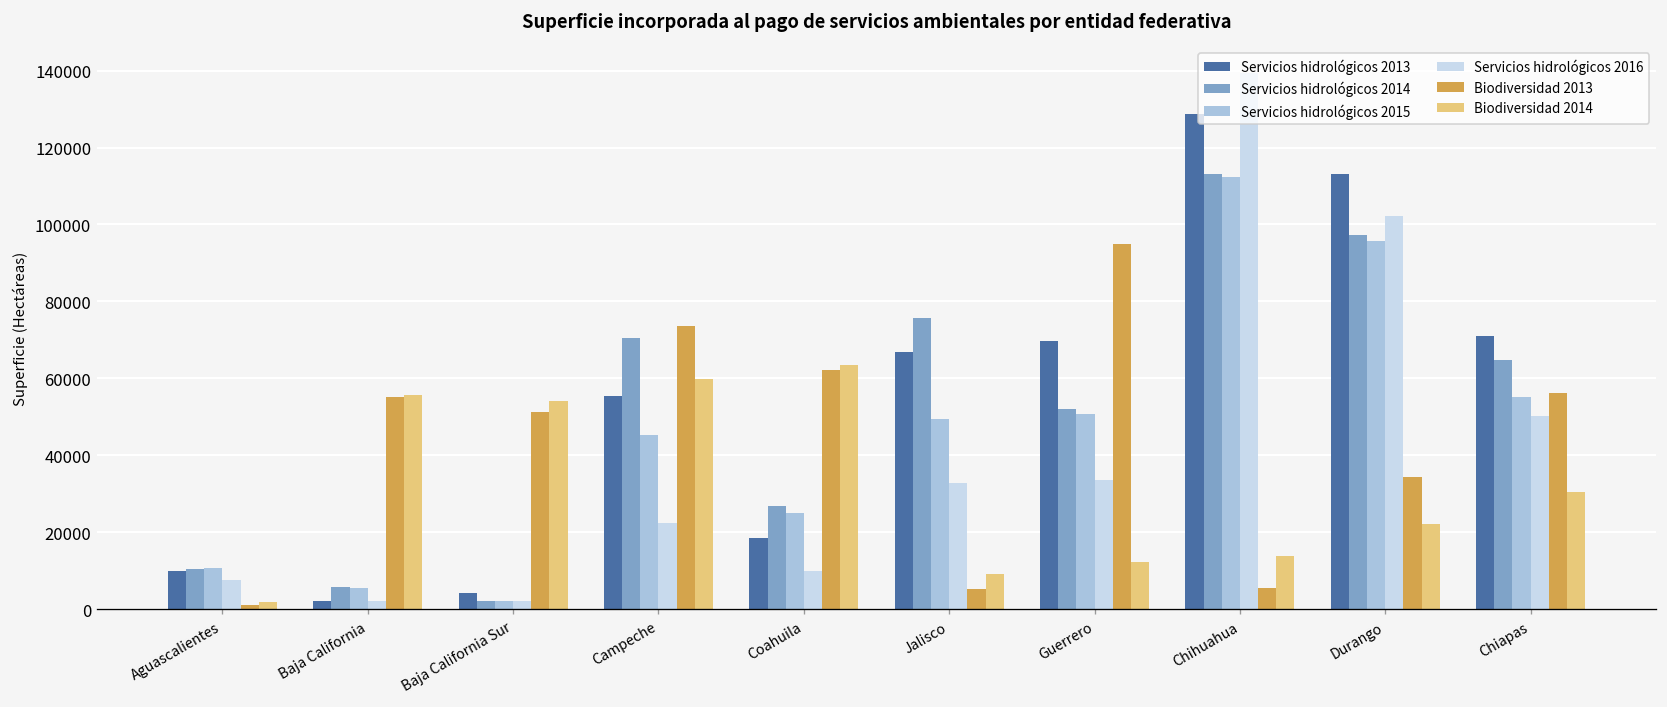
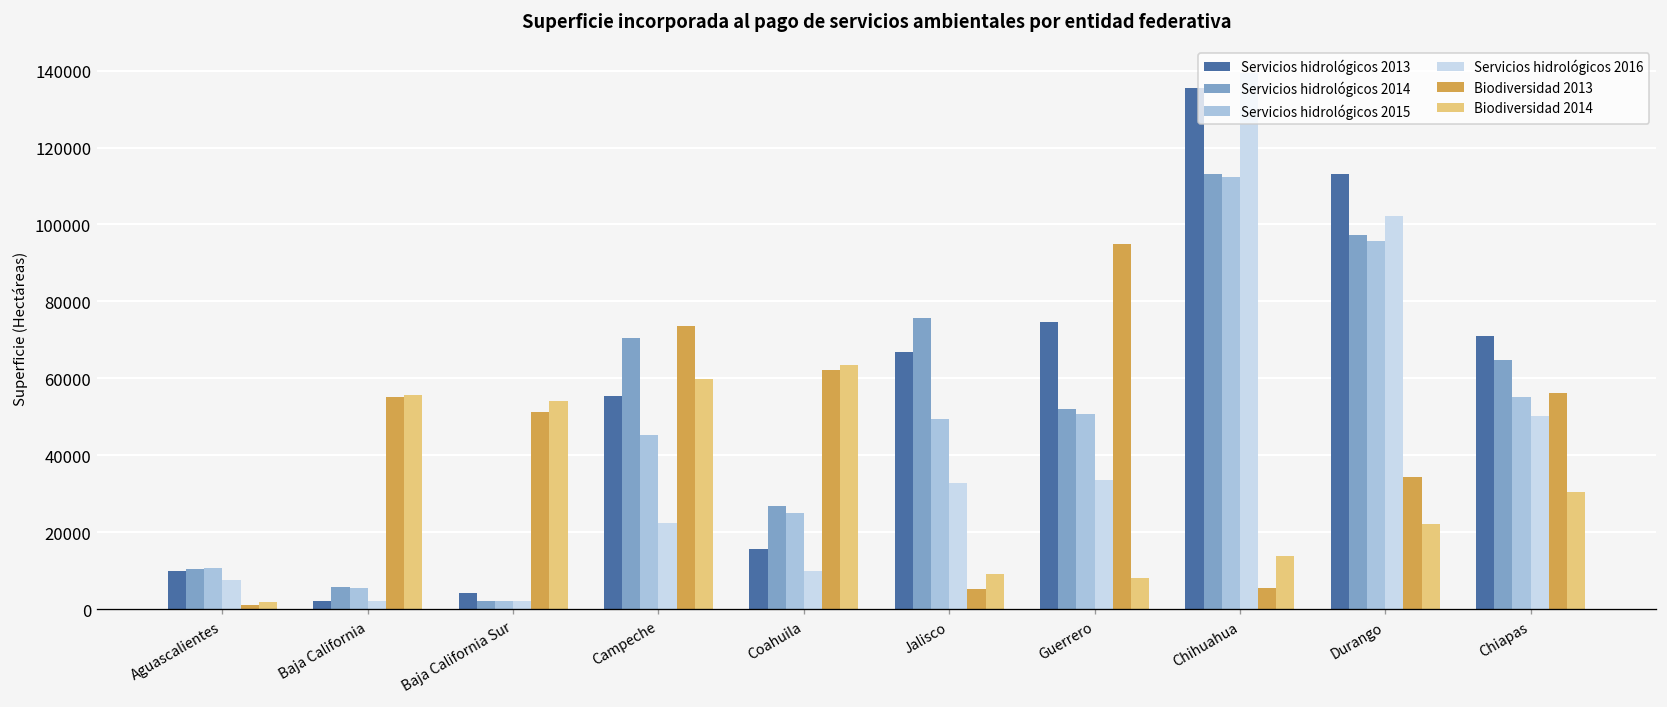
Servicios hidrológicos 2013, Coahuila: 19000 -> 16000
Servicios hidrológicos 2013, Guerrero: 70000 -> 75000
Biodiversidad 2014, Guerrero: 12000 -> 8000
Servicios hidrológicos 2013, Chihuahua: 129000 -> 135000
